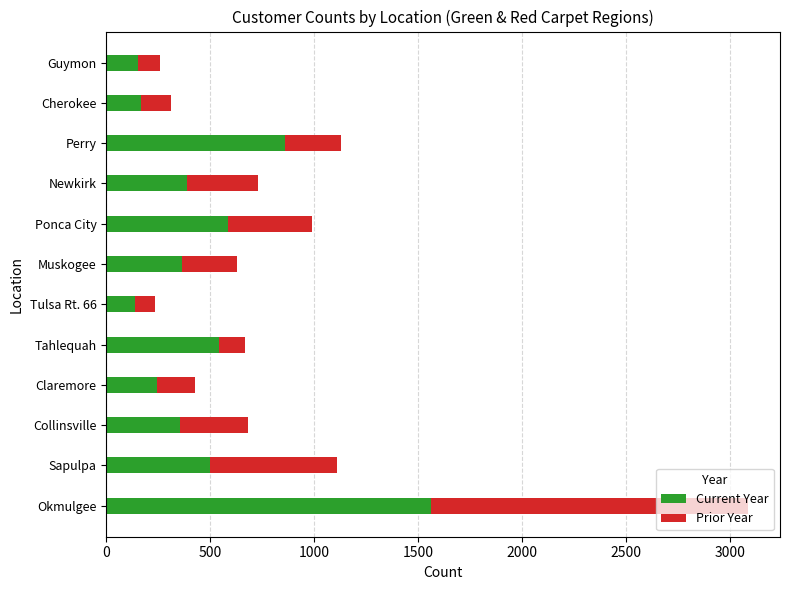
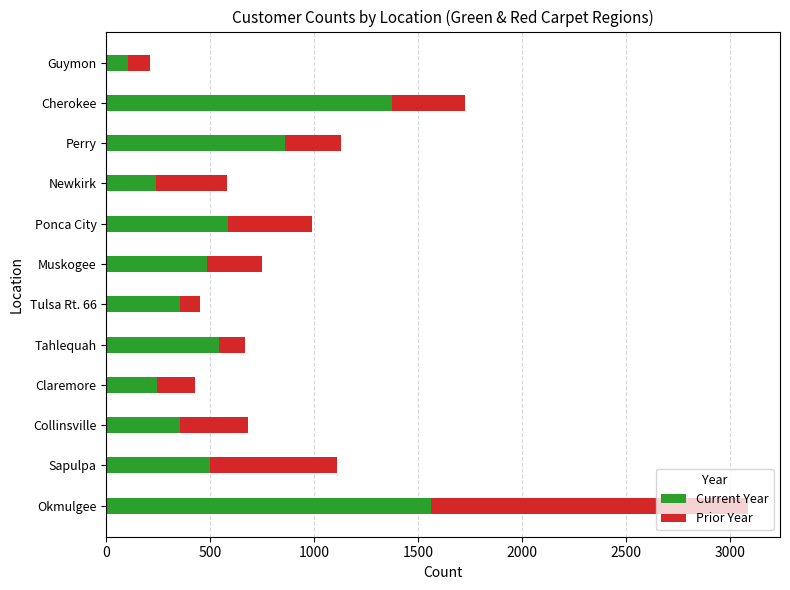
Current Year, Guymon: 150 -> 100
Current Year, Cherokee: 170 -> 1380
Prior Year, Cherokee: 140 -> 350
Current Year, Newkirk: 390 -> 240
Current Year, Muskogee: 360 -> 480
Current Year, Tulsa Rt. 66: 140 -> 350
